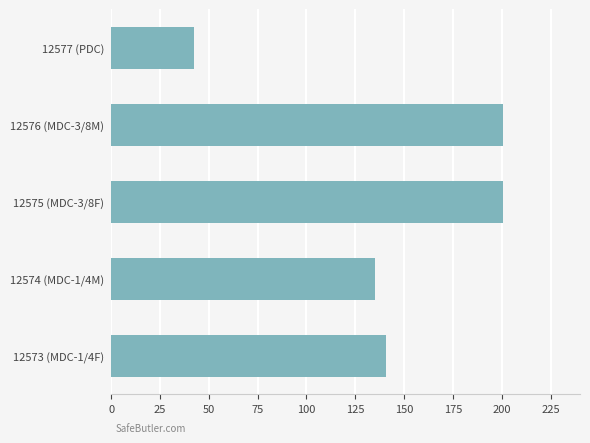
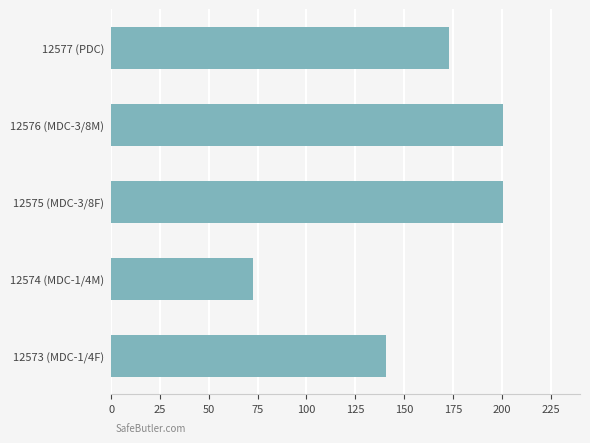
12577 (PDC): 43 -> 173
12574 (MDC-1/4M): 135 -> 72
